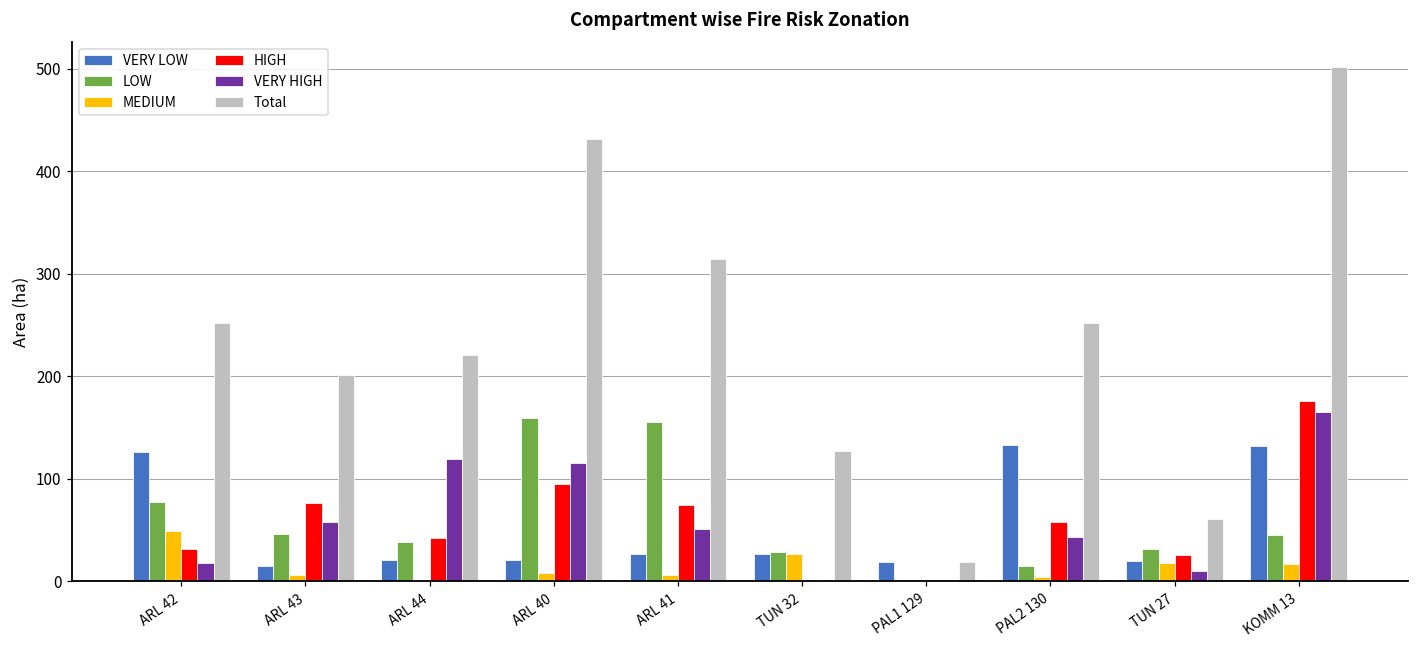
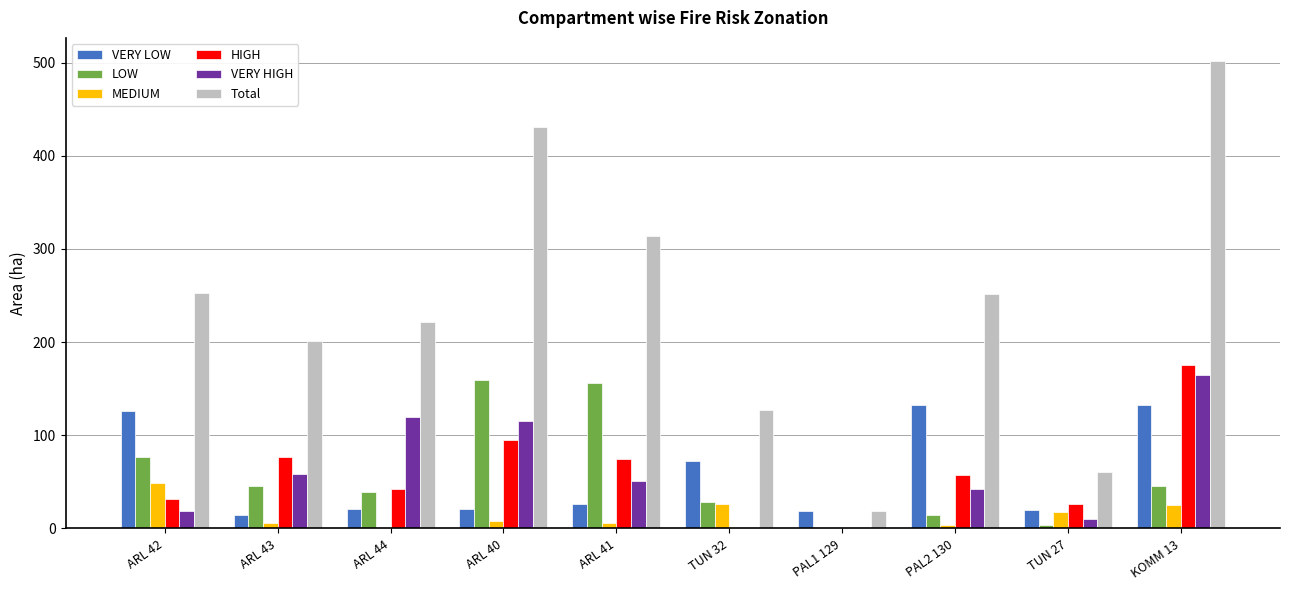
VERY LOW, TUN 32: 30 -> 70
LOW, TUN 27: 30 -> 0
MEDIUM, KOMM 13: 20 -> 30
